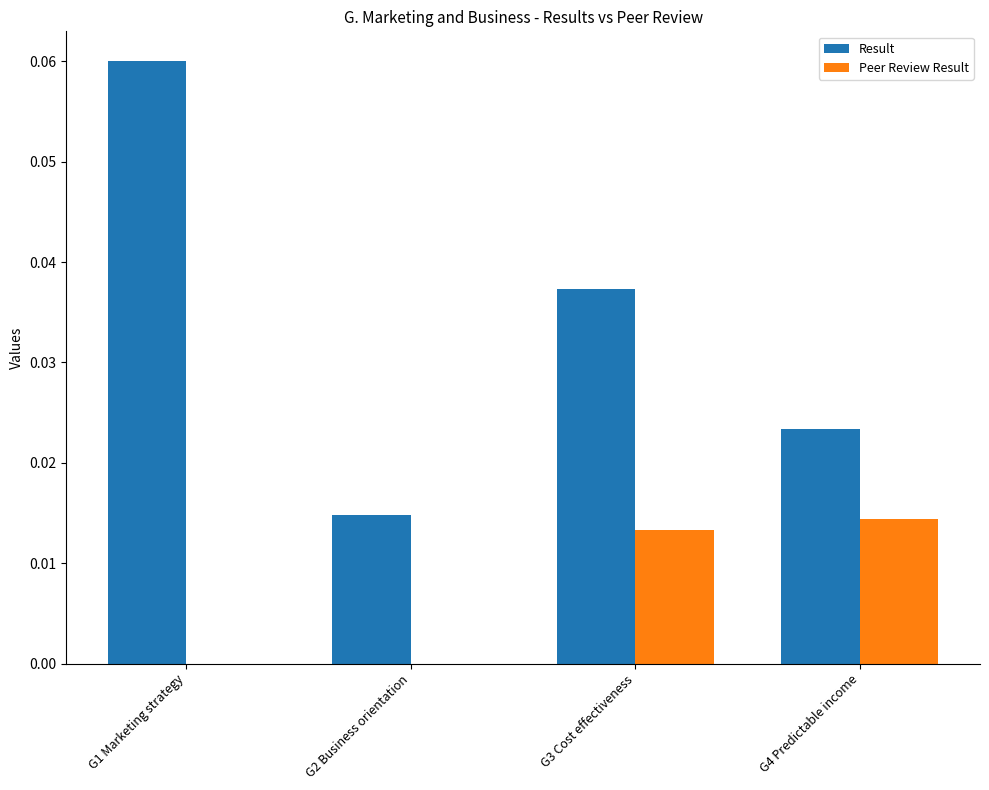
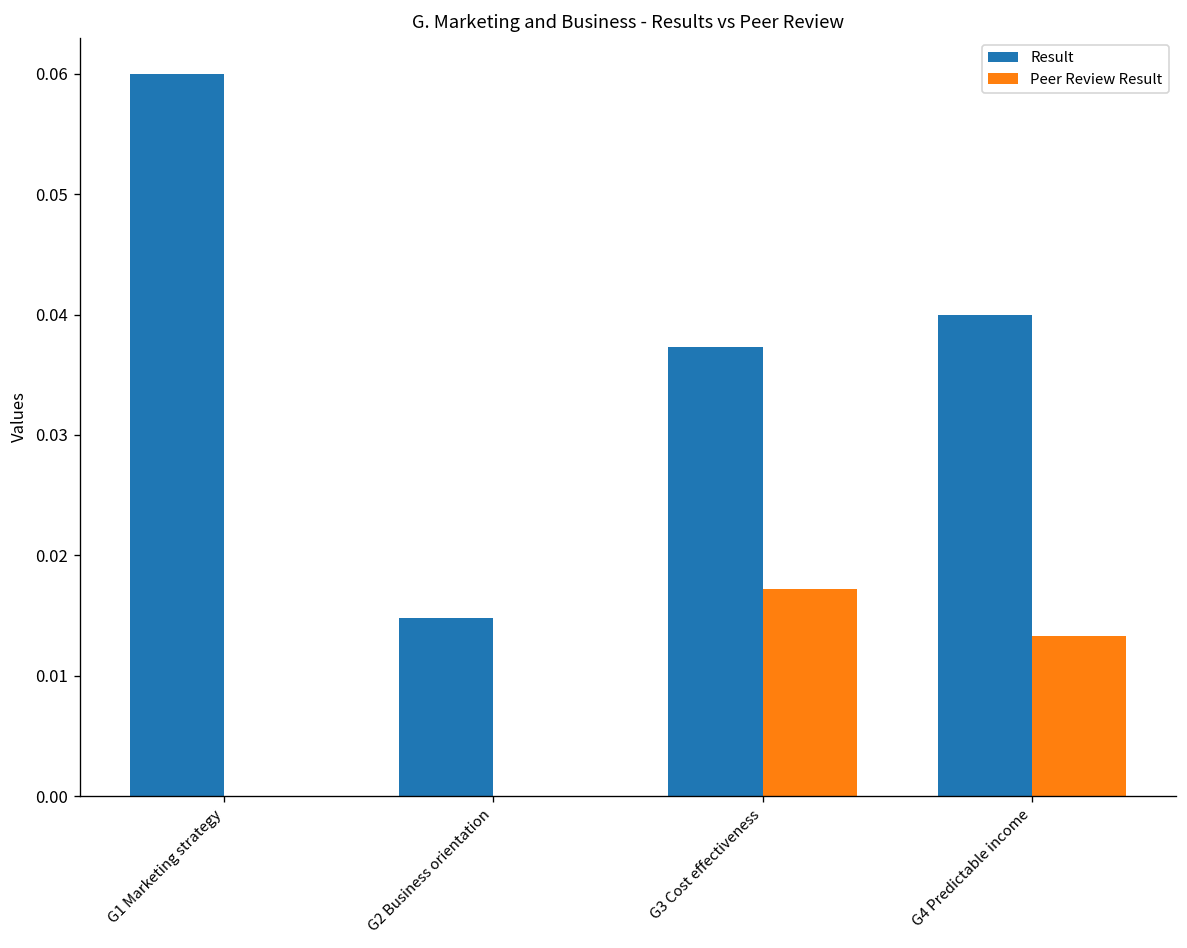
Peer Review Result, G3 Cost effectiveness: 0.0133 -> 0.0172
Result, G4 Predictable income: 0.0234 -> 0.0400
Peer Review Result, G4 Predictable income: 0.0144 -> 0.0133
